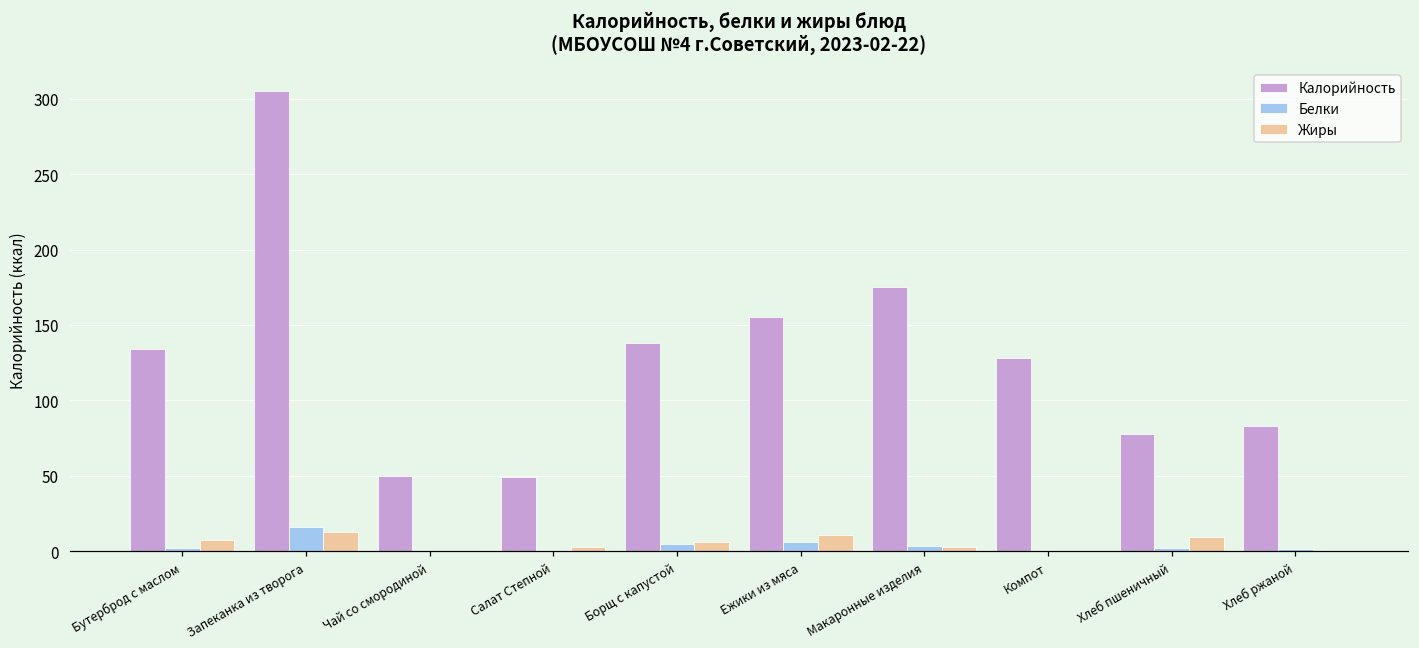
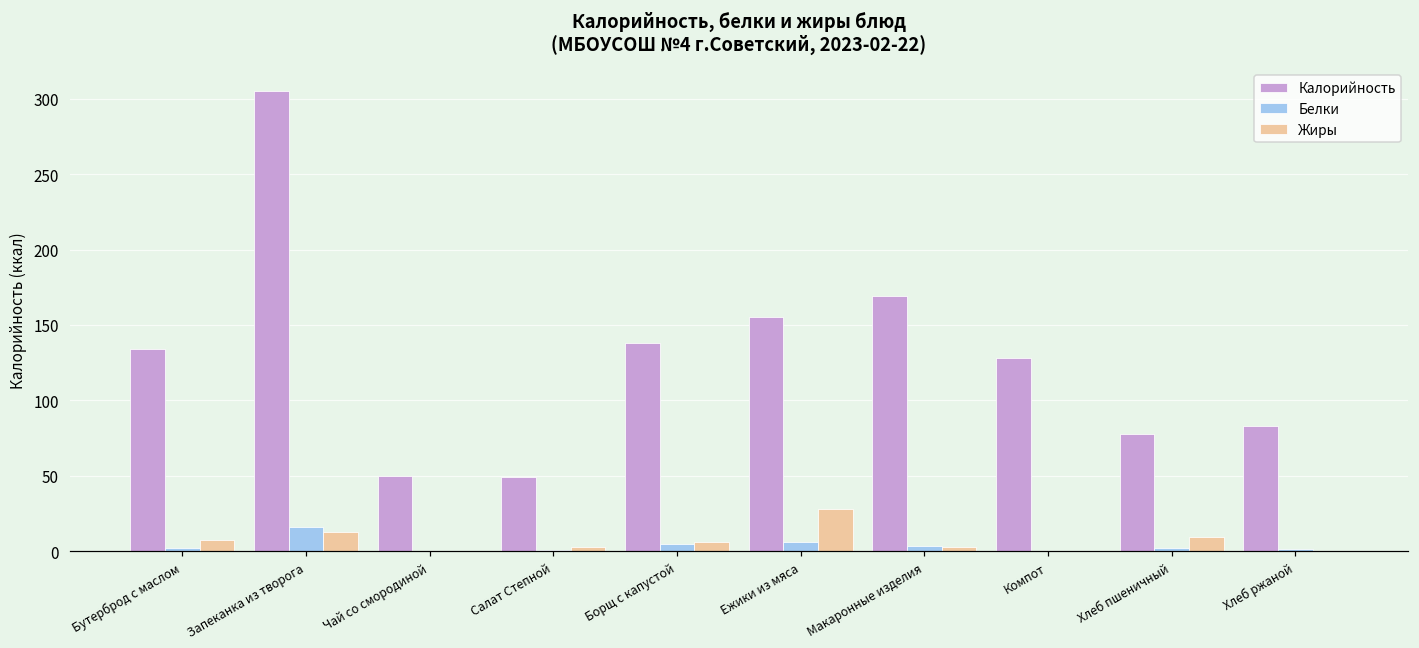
Жиры, Ежики из мяса: 11 -> 28
Калорийность, Макаронные изделия: 175 -> 169
